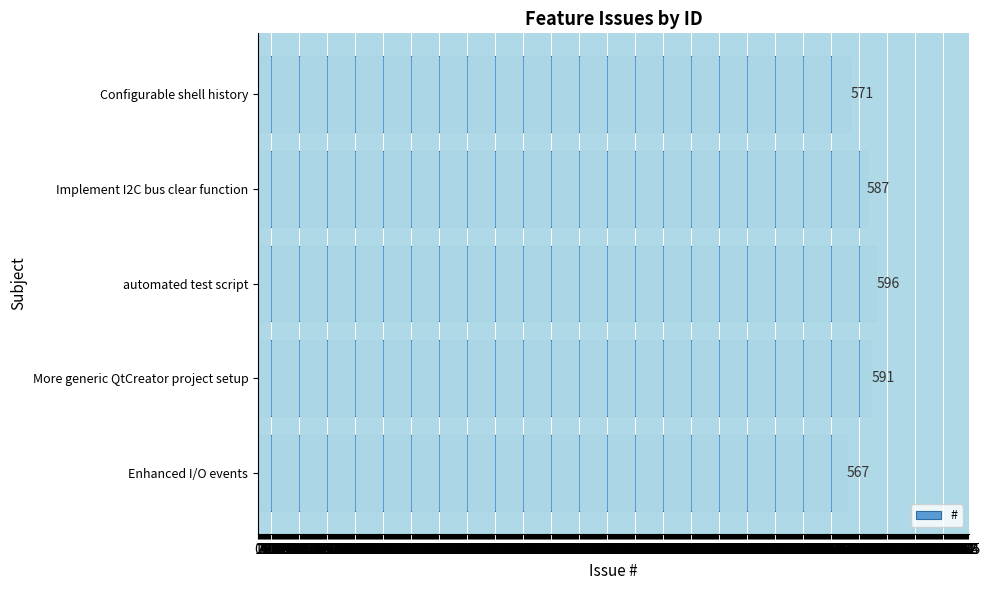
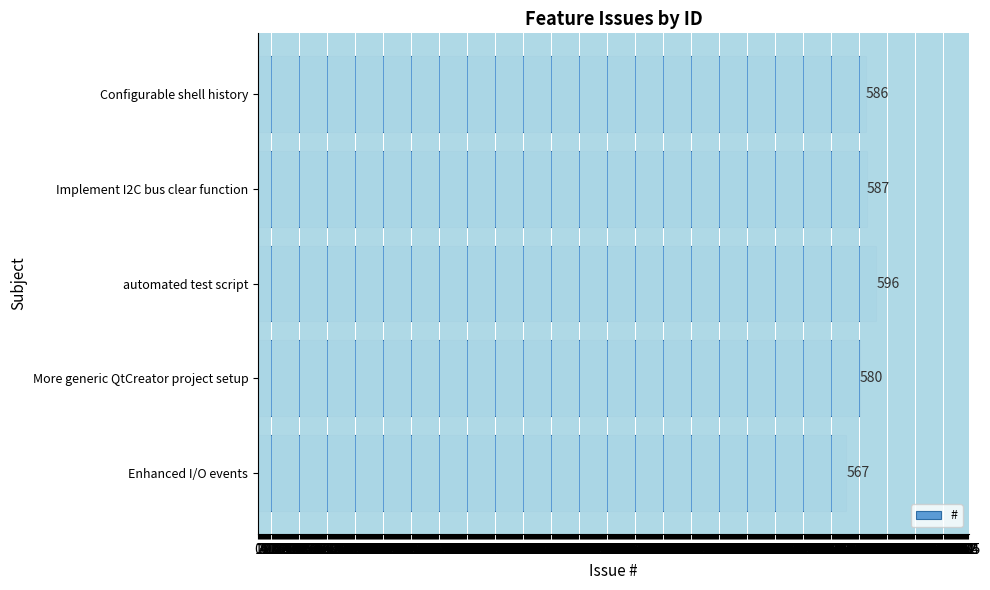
Configurable shell history: 571 -> 586
More generic QtCreator project setup: 591 -> 580
